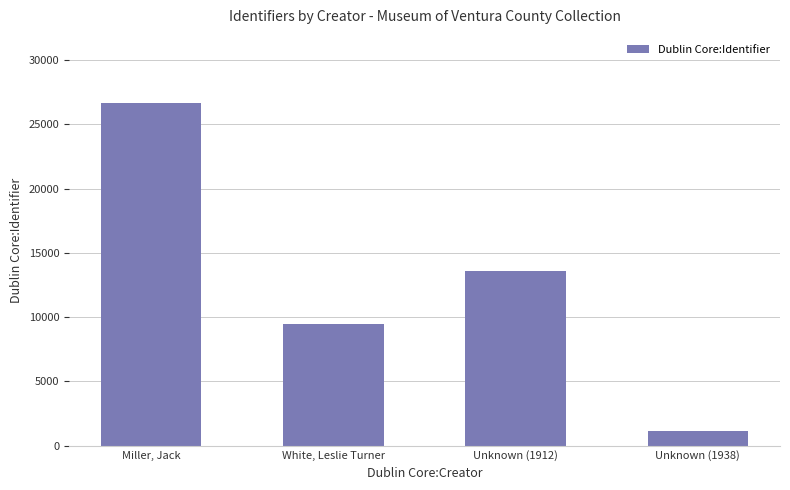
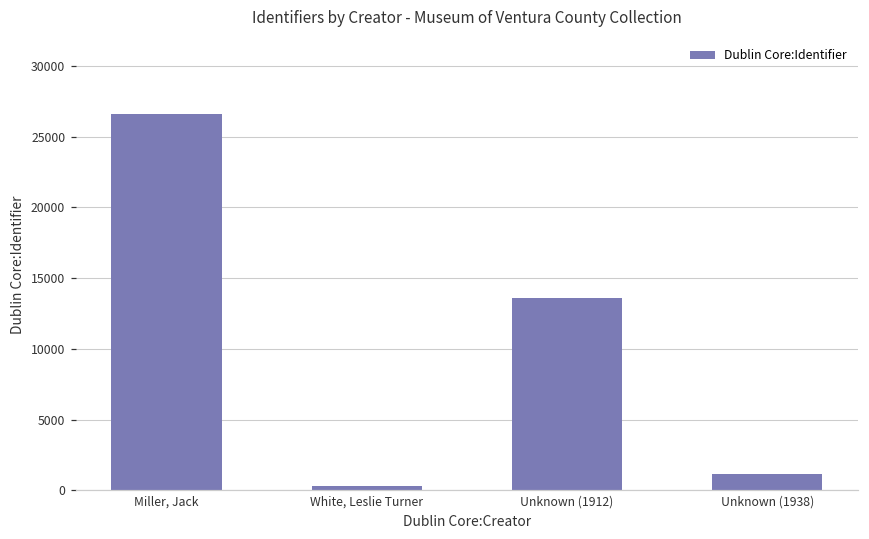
White, Leslie Turner: 9500 -> 300
